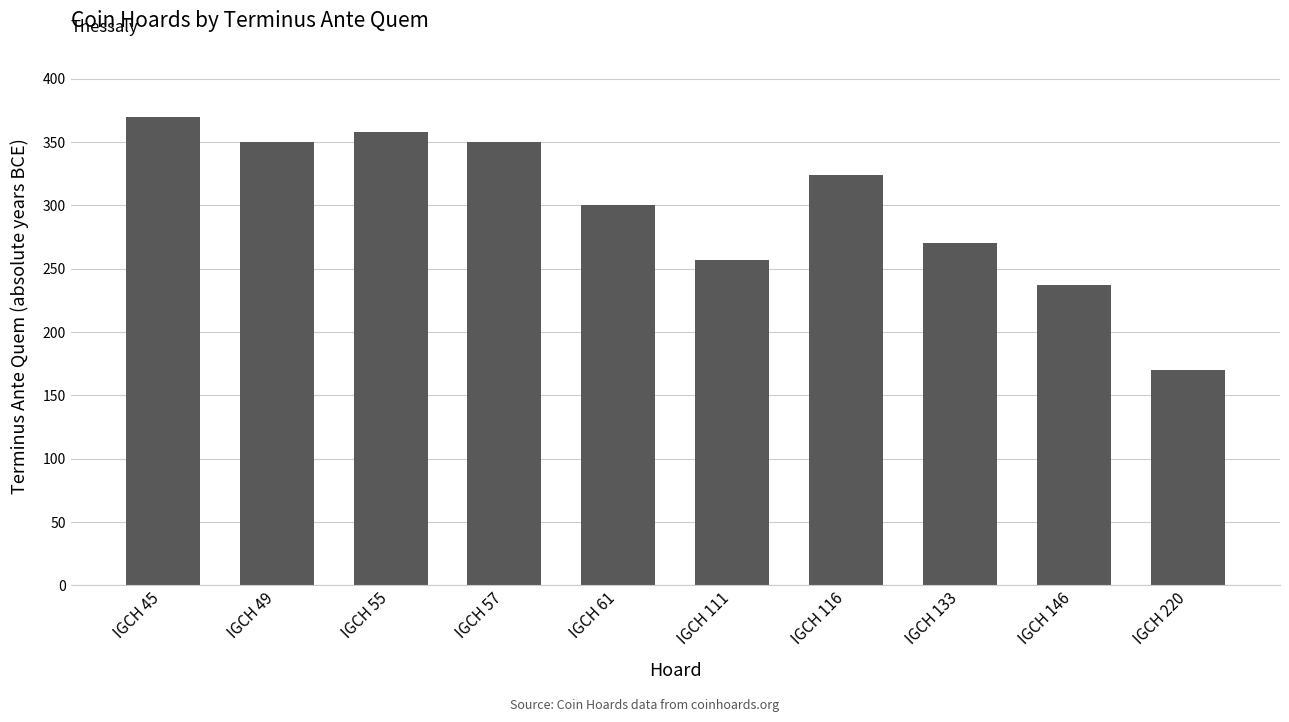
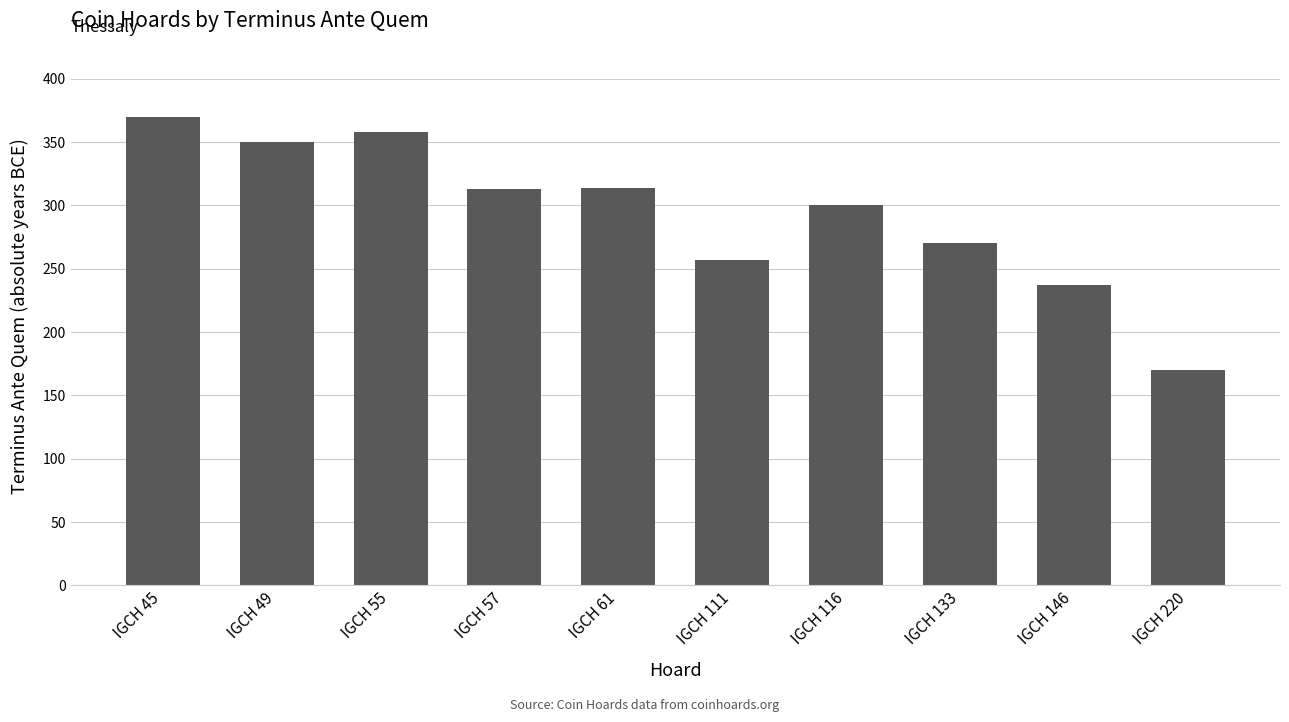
IGCH 57: 350 -> 313
IGCH 61: 300 -> 314
IGCH 116: 324 -> 300
